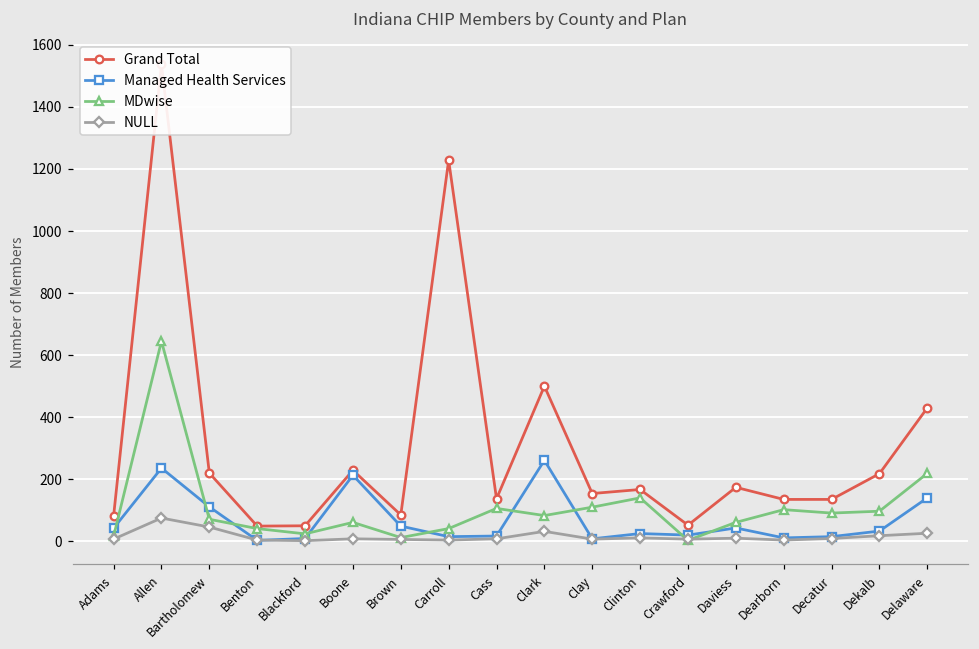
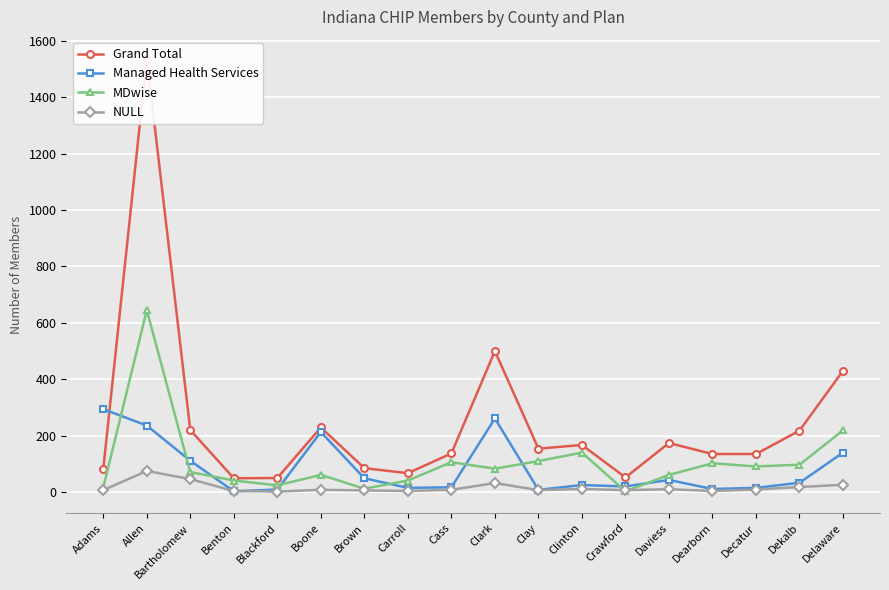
Managed Health Services, Adams: 40 -> 290
Grand Total, Carroll: 1230 -> 70
